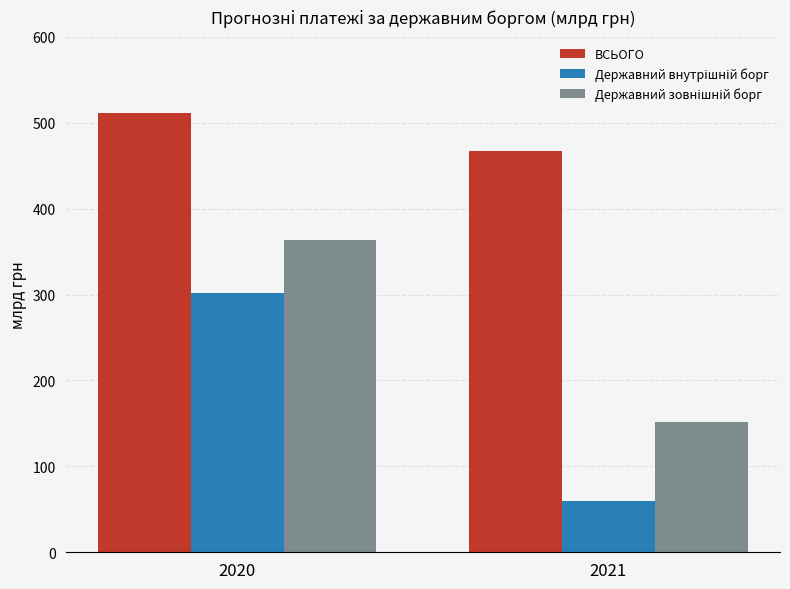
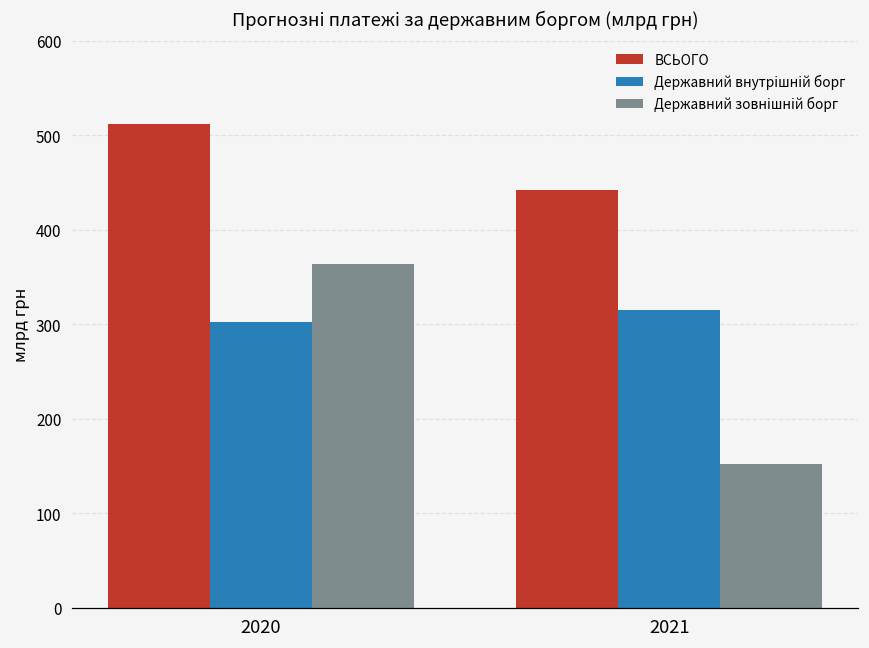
ВСЬОГО, 2021: 470 -> 440
Державний внутрішній борг, 2021: 60 -> 320
